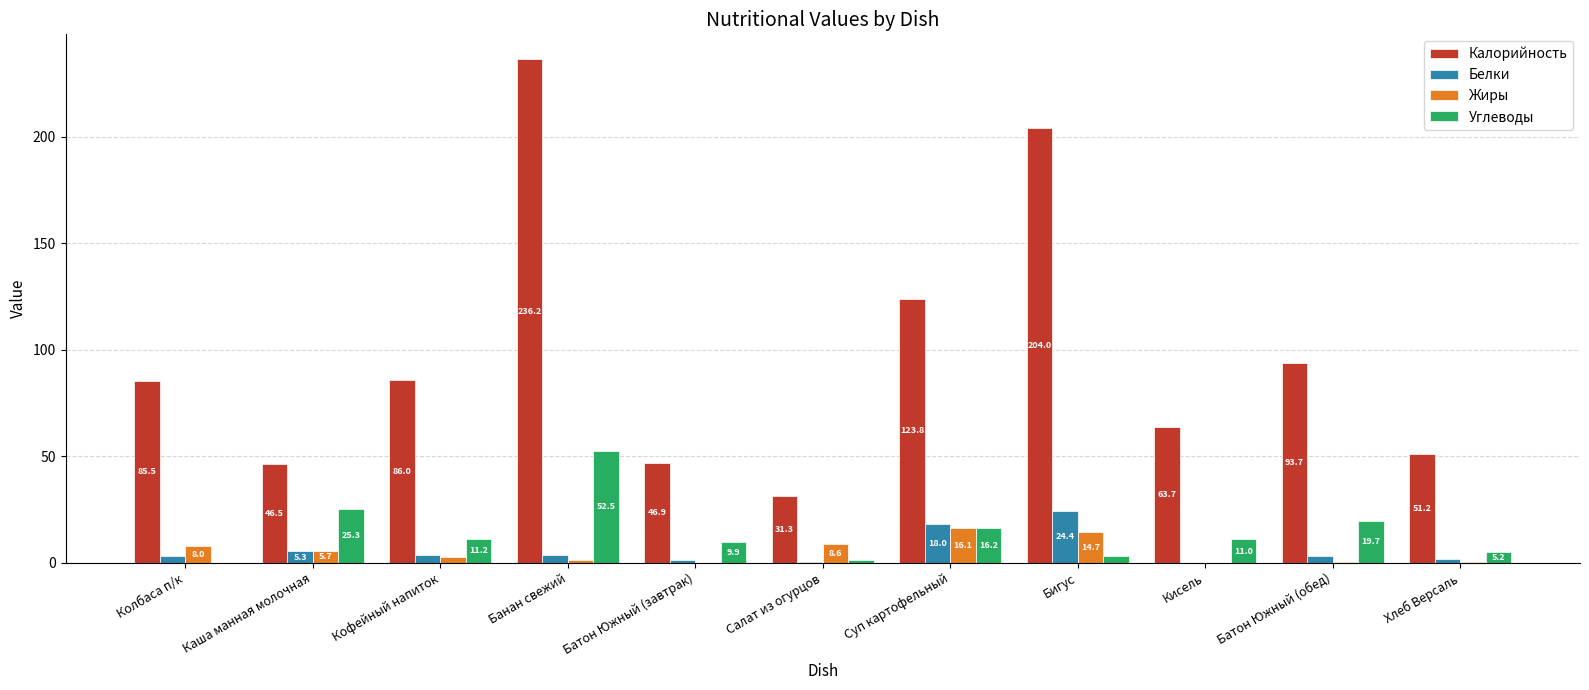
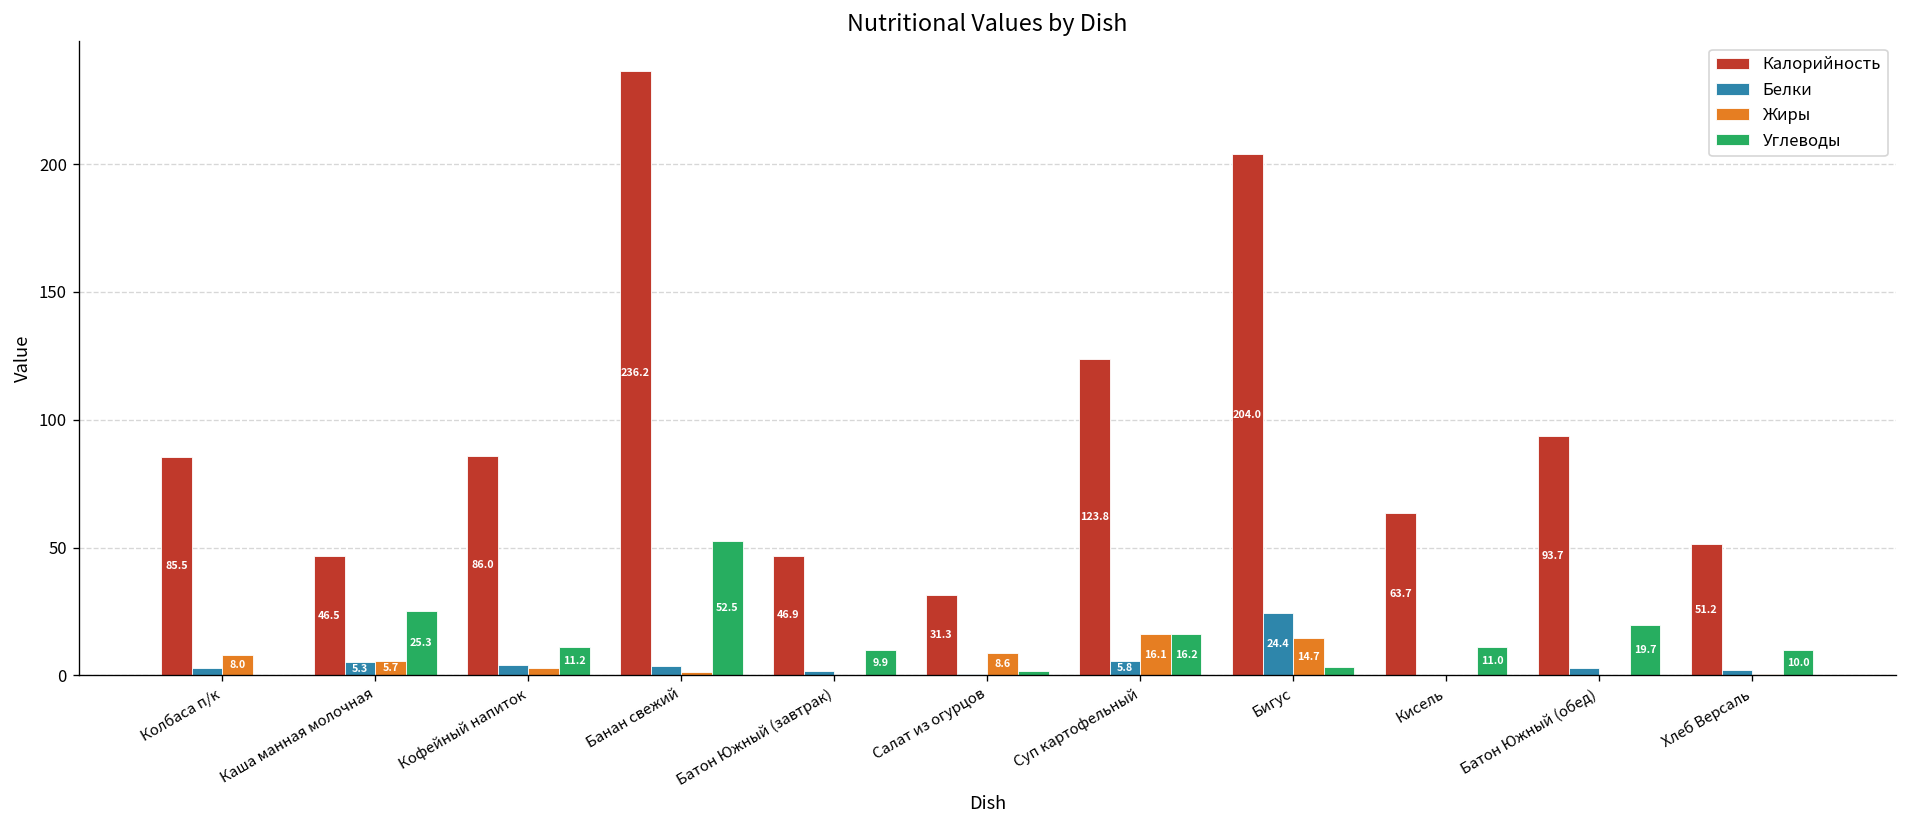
Белки, Суп картофельный: 18.0 -> 5.8
Углеводы, Хлеб Версаль: 5.2 -> 10.0
